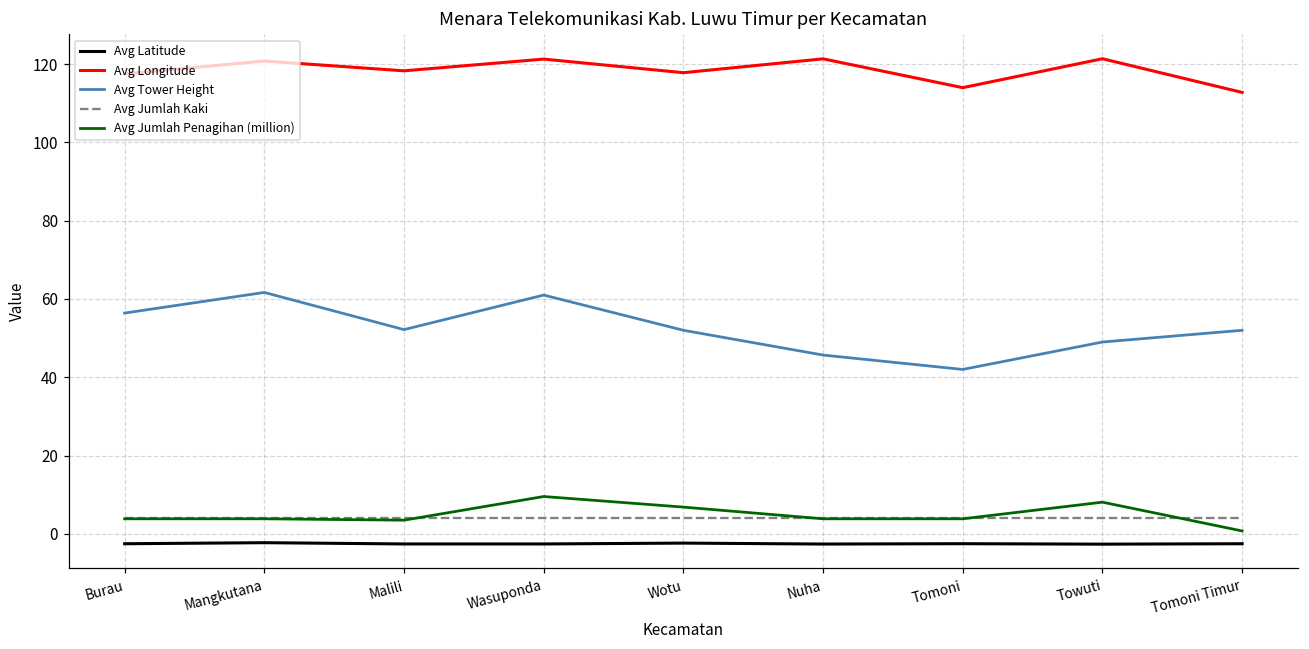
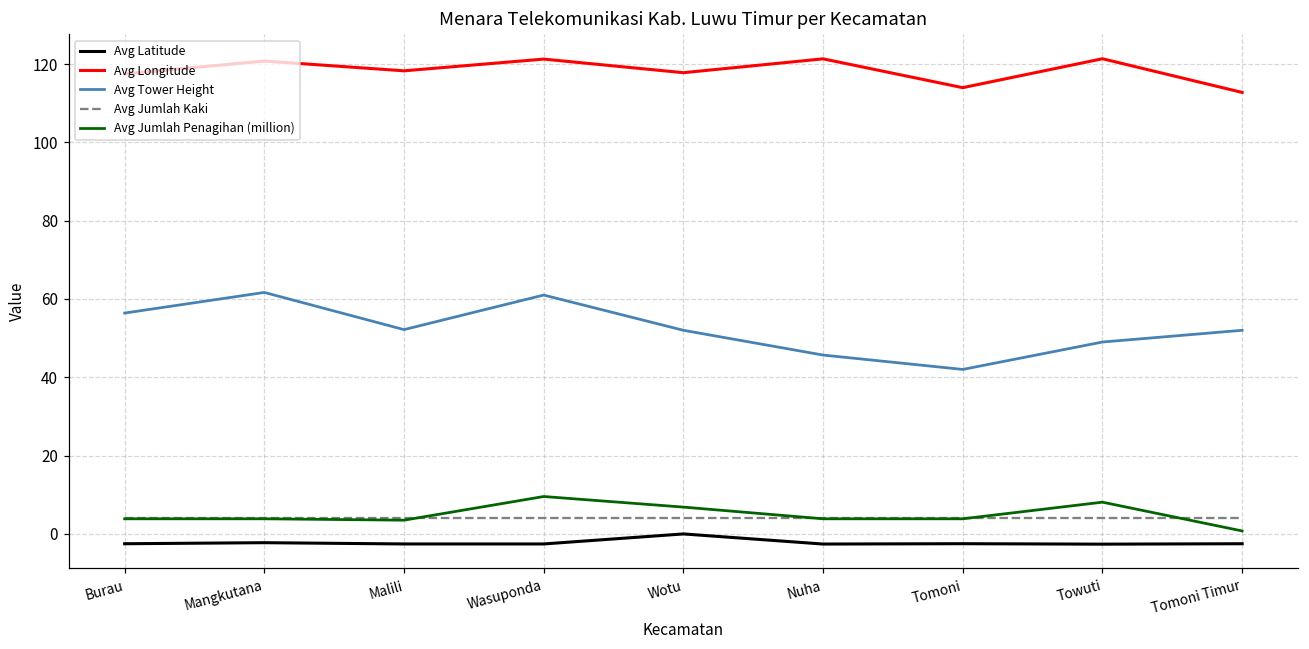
Avg Latitude, Wotu: -2 -> 0
